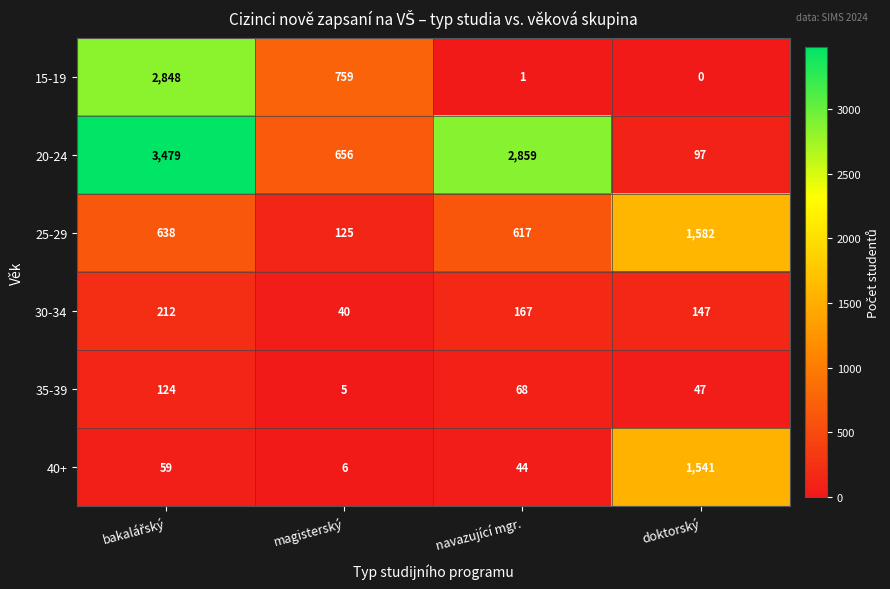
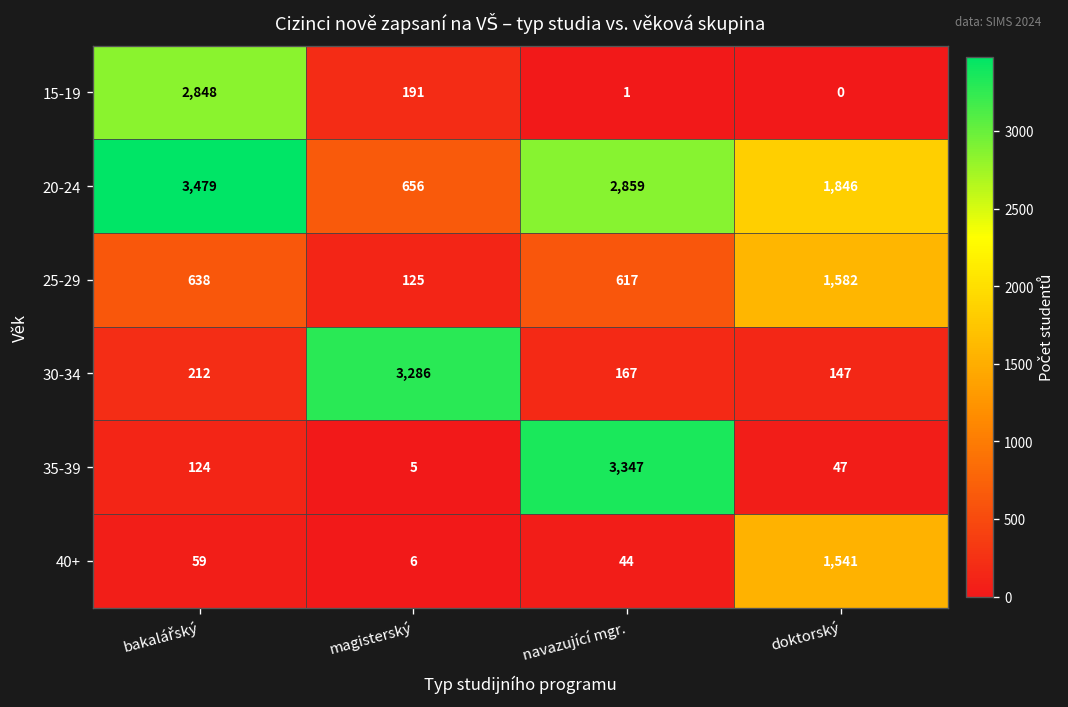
15-19, magisterský: 759 -> 191
20-24, doktorský: 97 -> 1,846
30-34, magisterský: 40 -> 3,286
35-39, navazující mgr.: 68 -> 3,347
